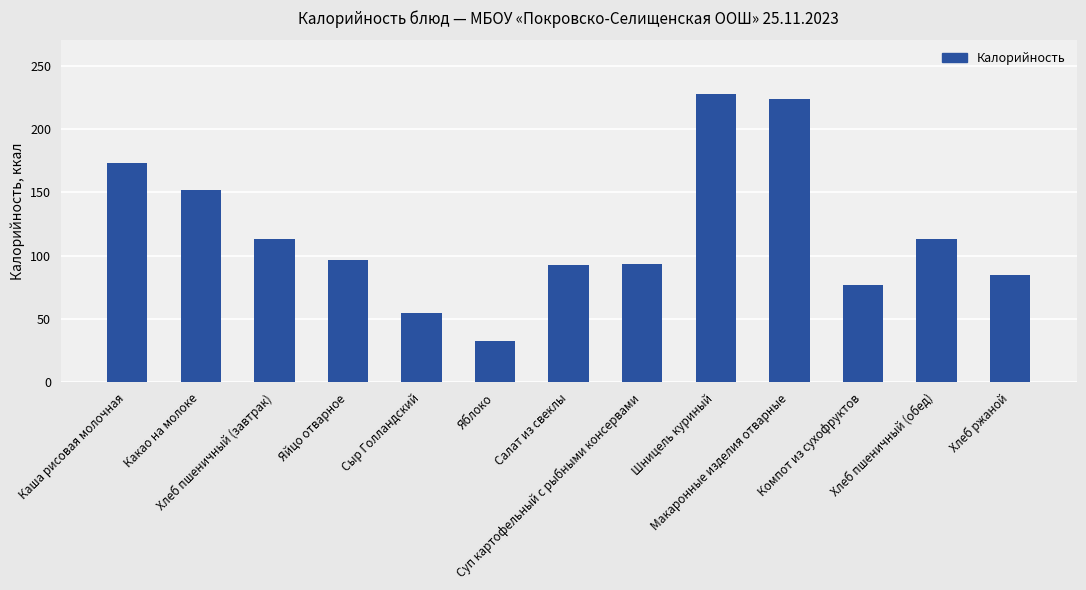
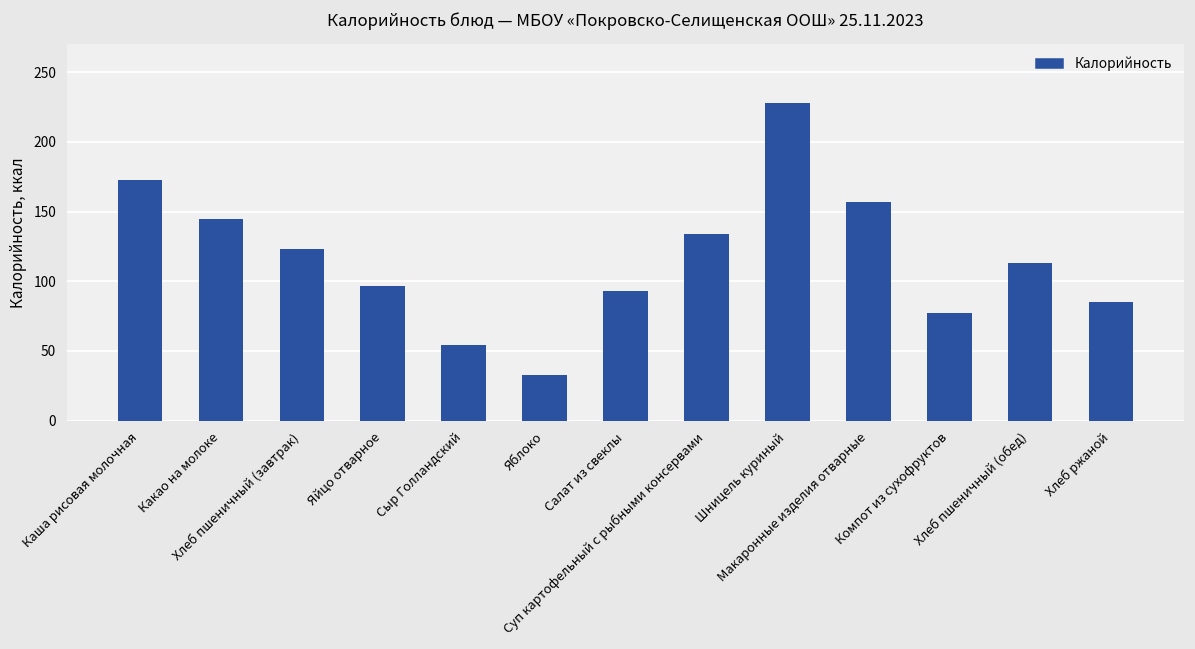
Какао на молоке: 152 -> 145
Хлеб пшеничный (завтрак): 113 -> 123
Суп картофельный с рыбными консервами: 94 -> 134
Макаронные изделия отварные: 224 -> 157
